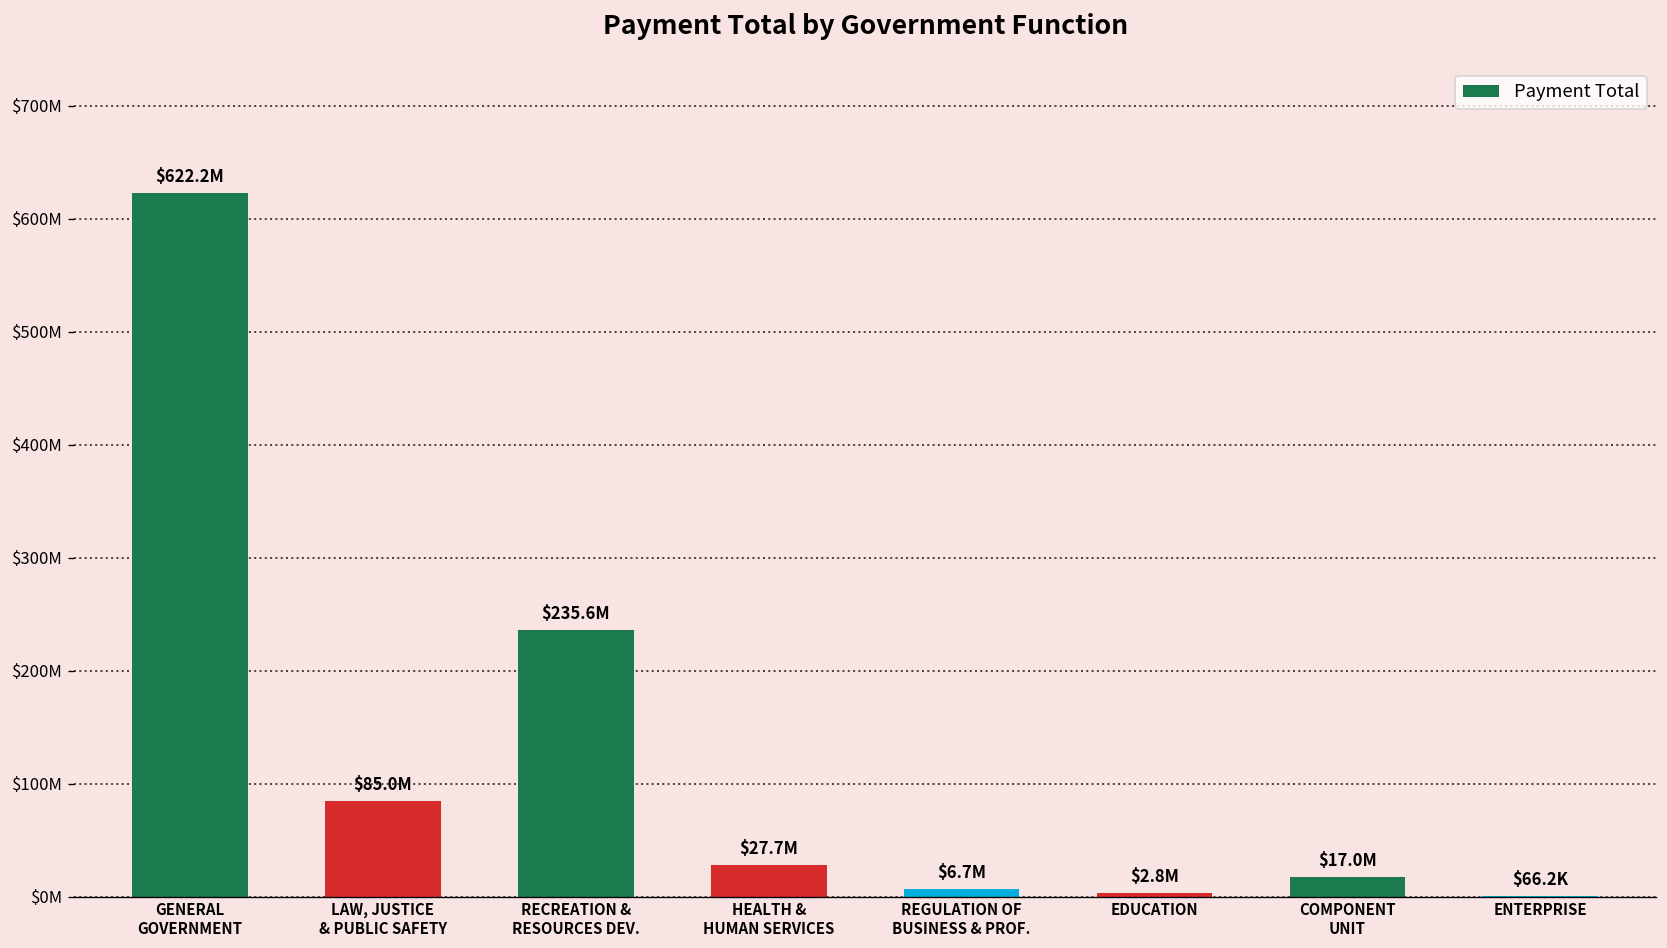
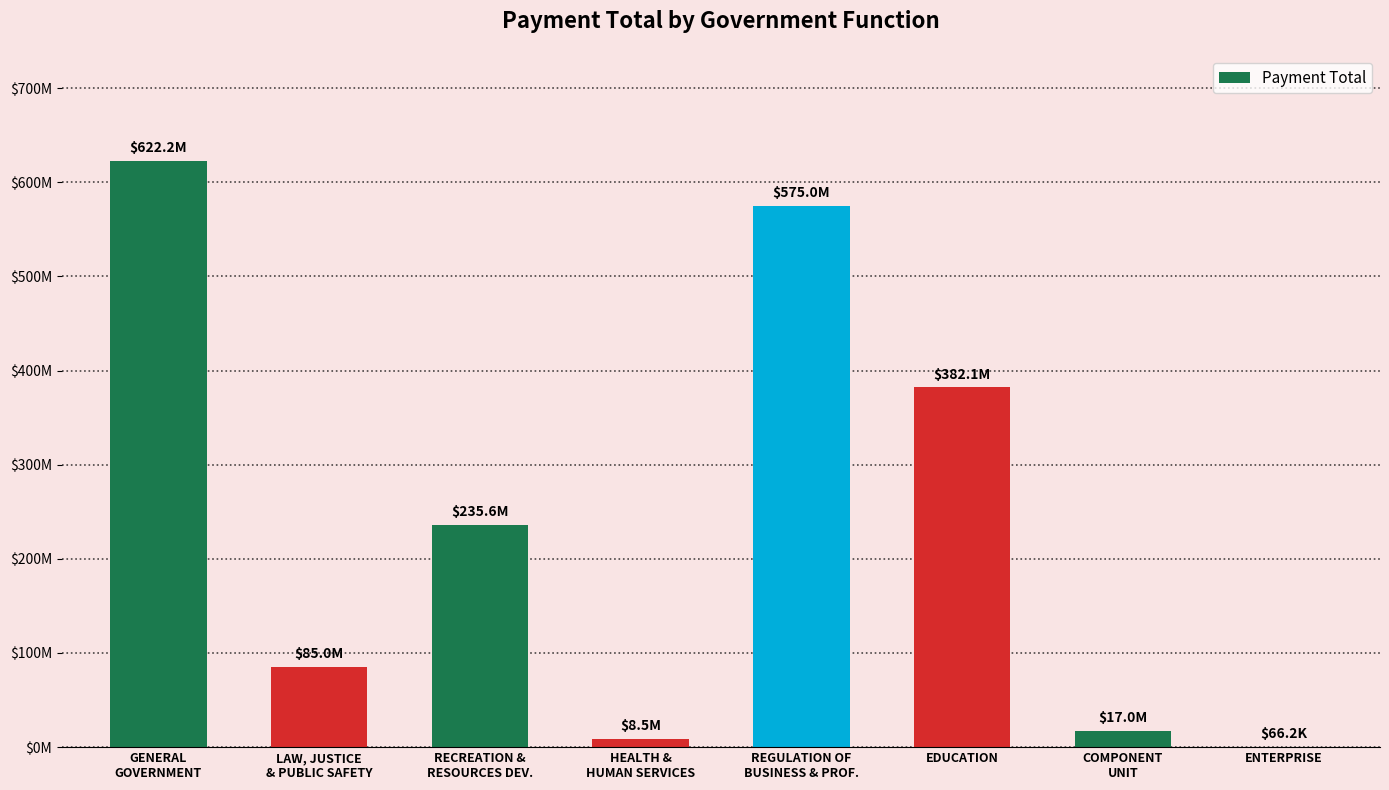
HEALTH & HUMAN SERVICES: $27.7M -> $8.5M
REGULATION OF BUSINESS & PROF.: $6.7M -> $575.0M
EDUCATION: $2.8M -> $382.1M
